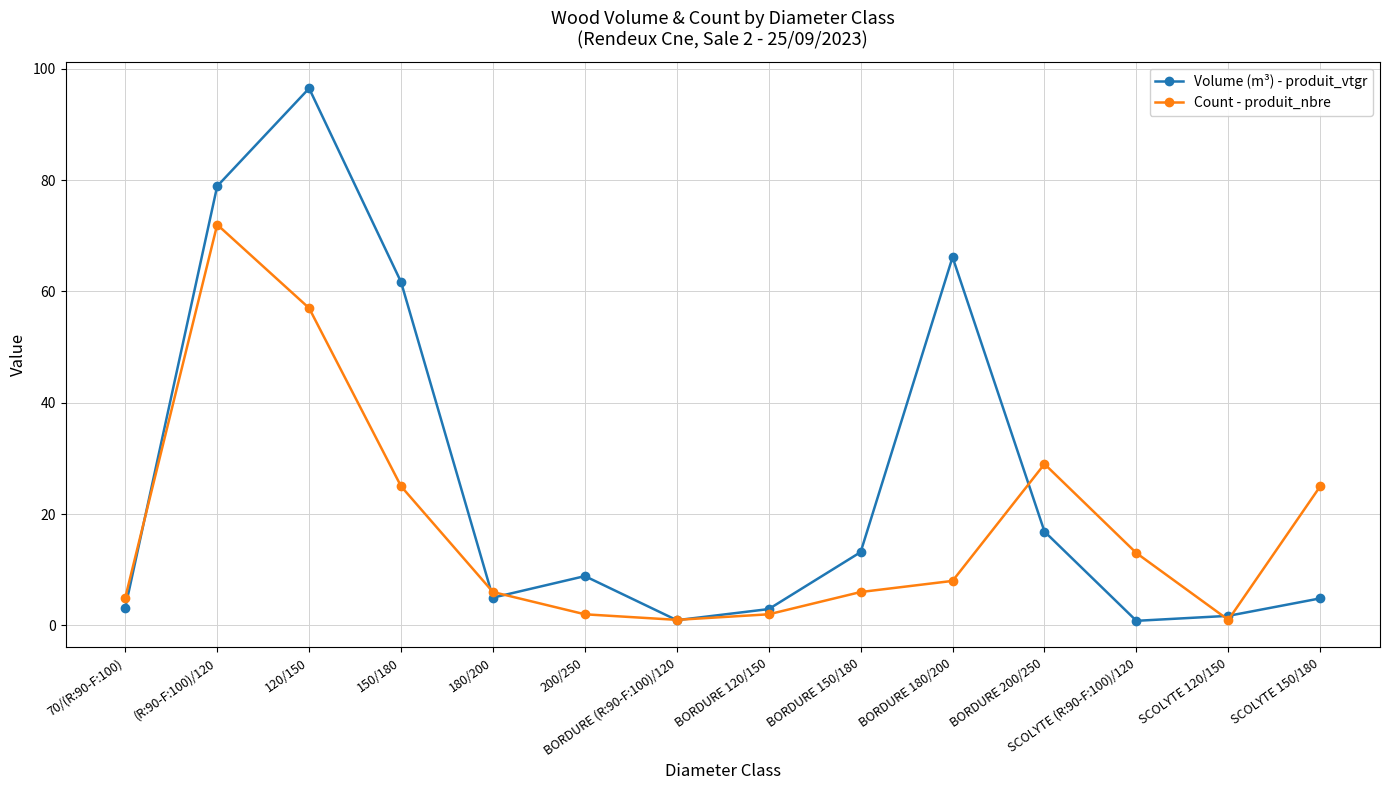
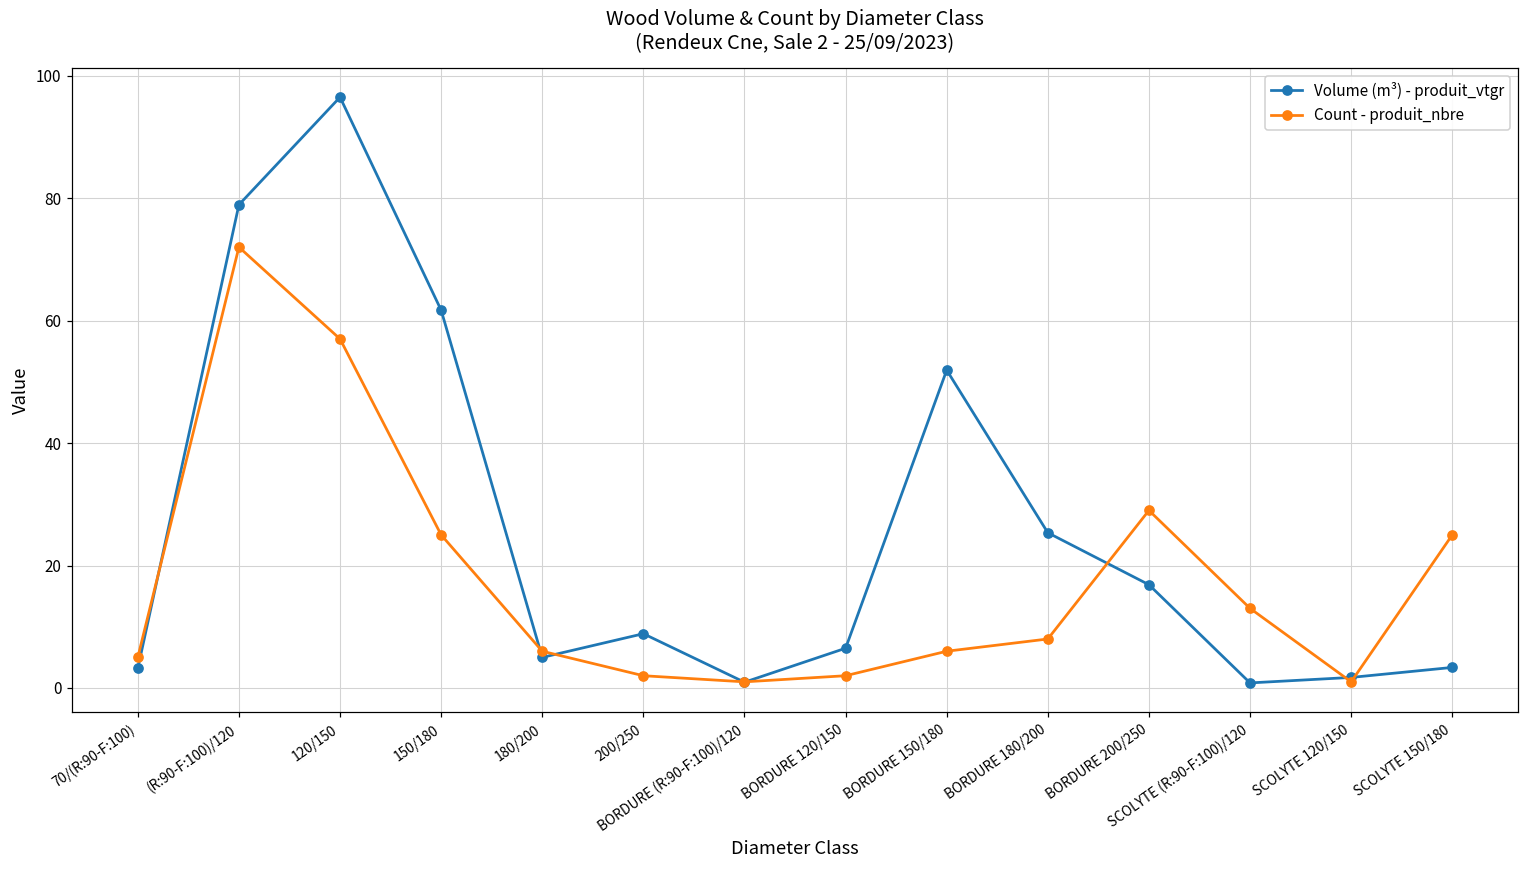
Volume (m³) - produit_vtgr, BORDURE 120/150: 3 -> 6
Volume (m³) - produit_vtgr, BORDURE 150/180: 13 -> 52
Volume (m³) - produit_vtgr, BORDURE 180/200: 66 -> 25
Volume (m³) - produit_vtgr, SCOLYTE 150/180: 5 -> 3
